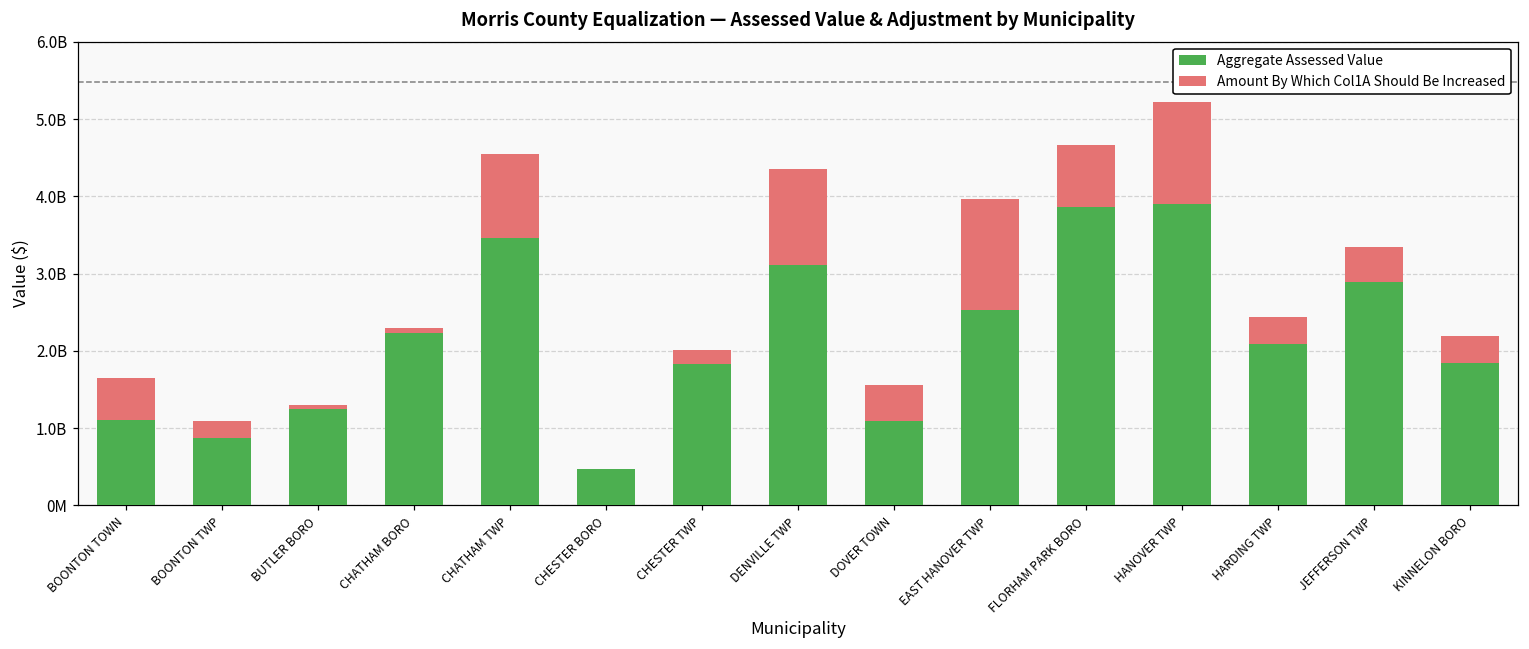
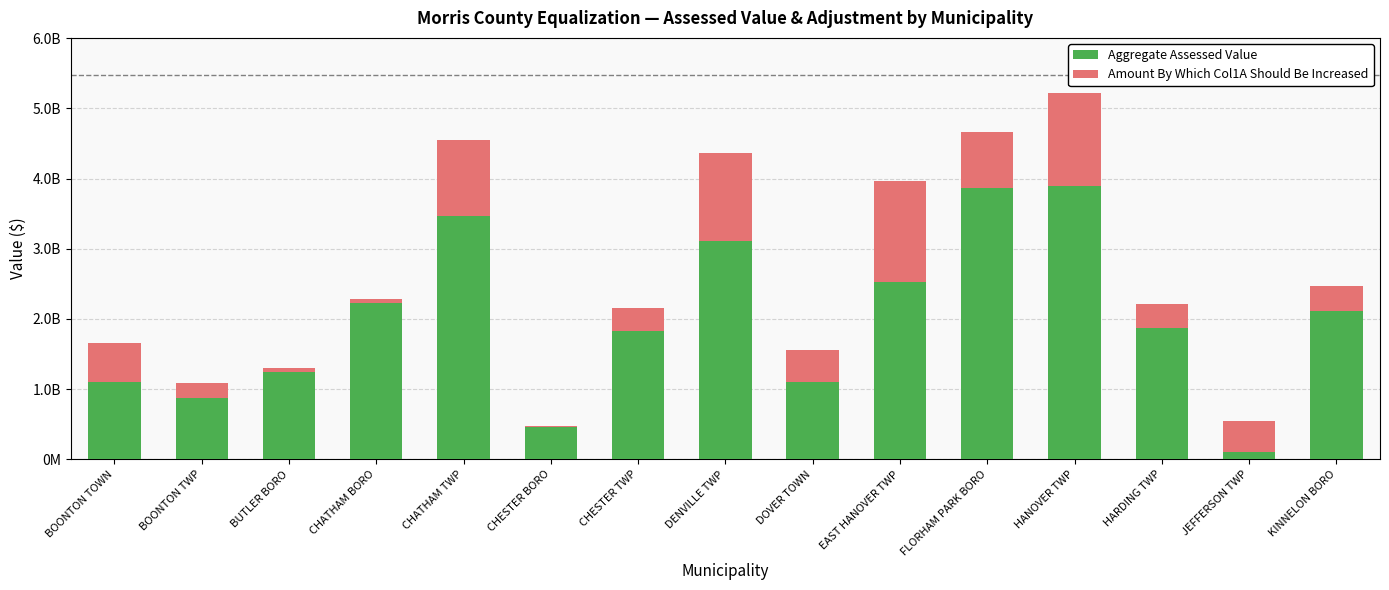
Amount By Which Col1A Should Be Increased, CHESTER TWP: 200000000 -> 300000000
Aggregate Assessed Value, HARDING TWP: 2100000000 -> 1900000000
Aggregate Assessed Value, JEFFERSON TWP: 2900000000 -> 100000000
Aggregate Assessed Value, KINNELON BORO: 1800000000 -> 2100000000
